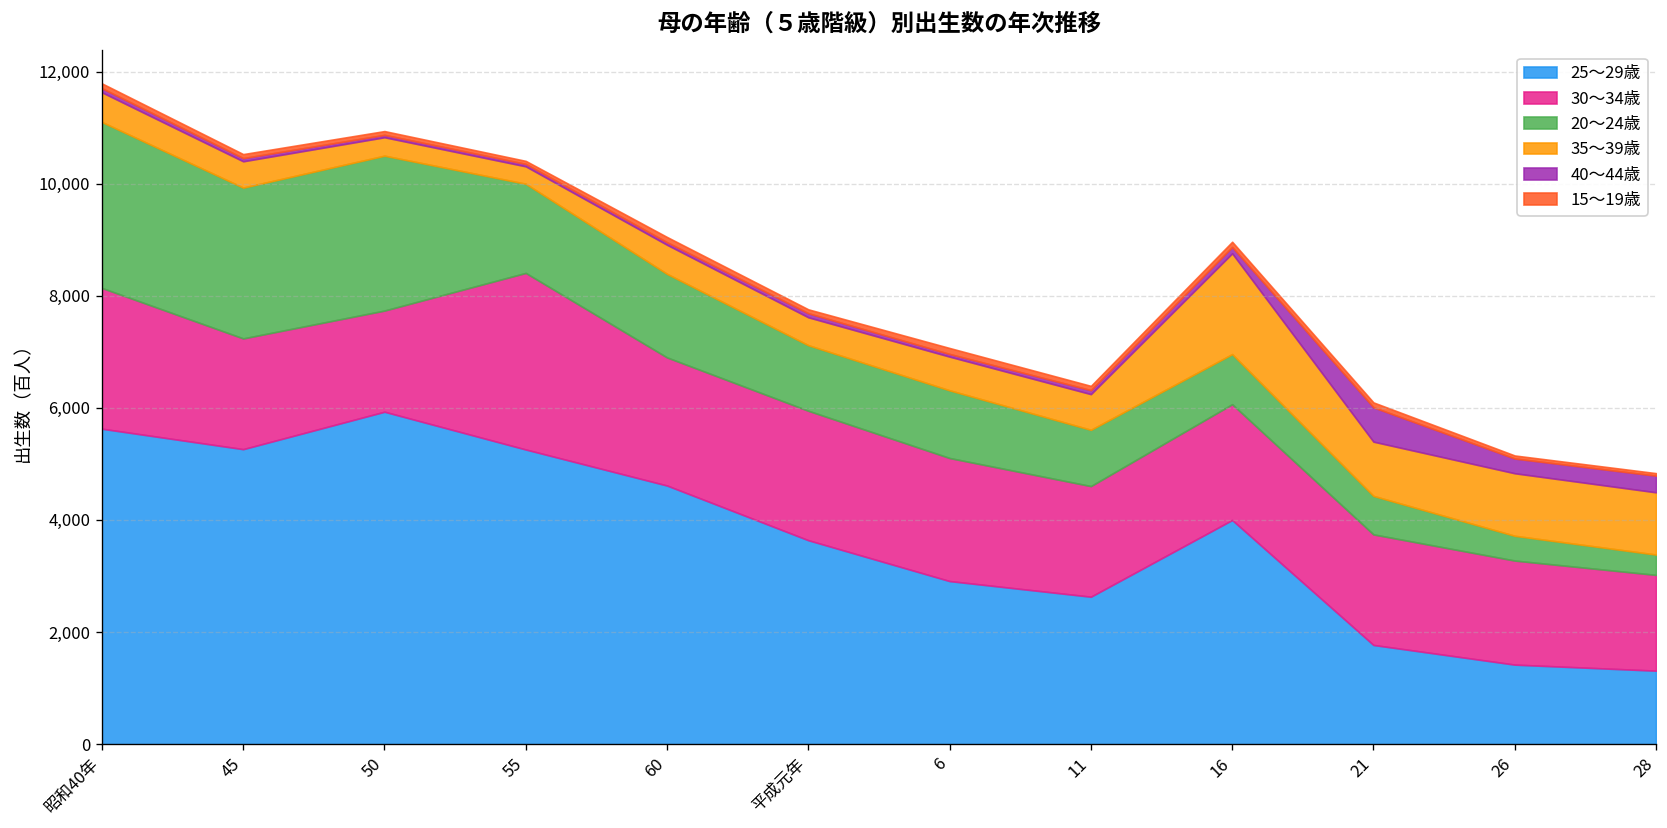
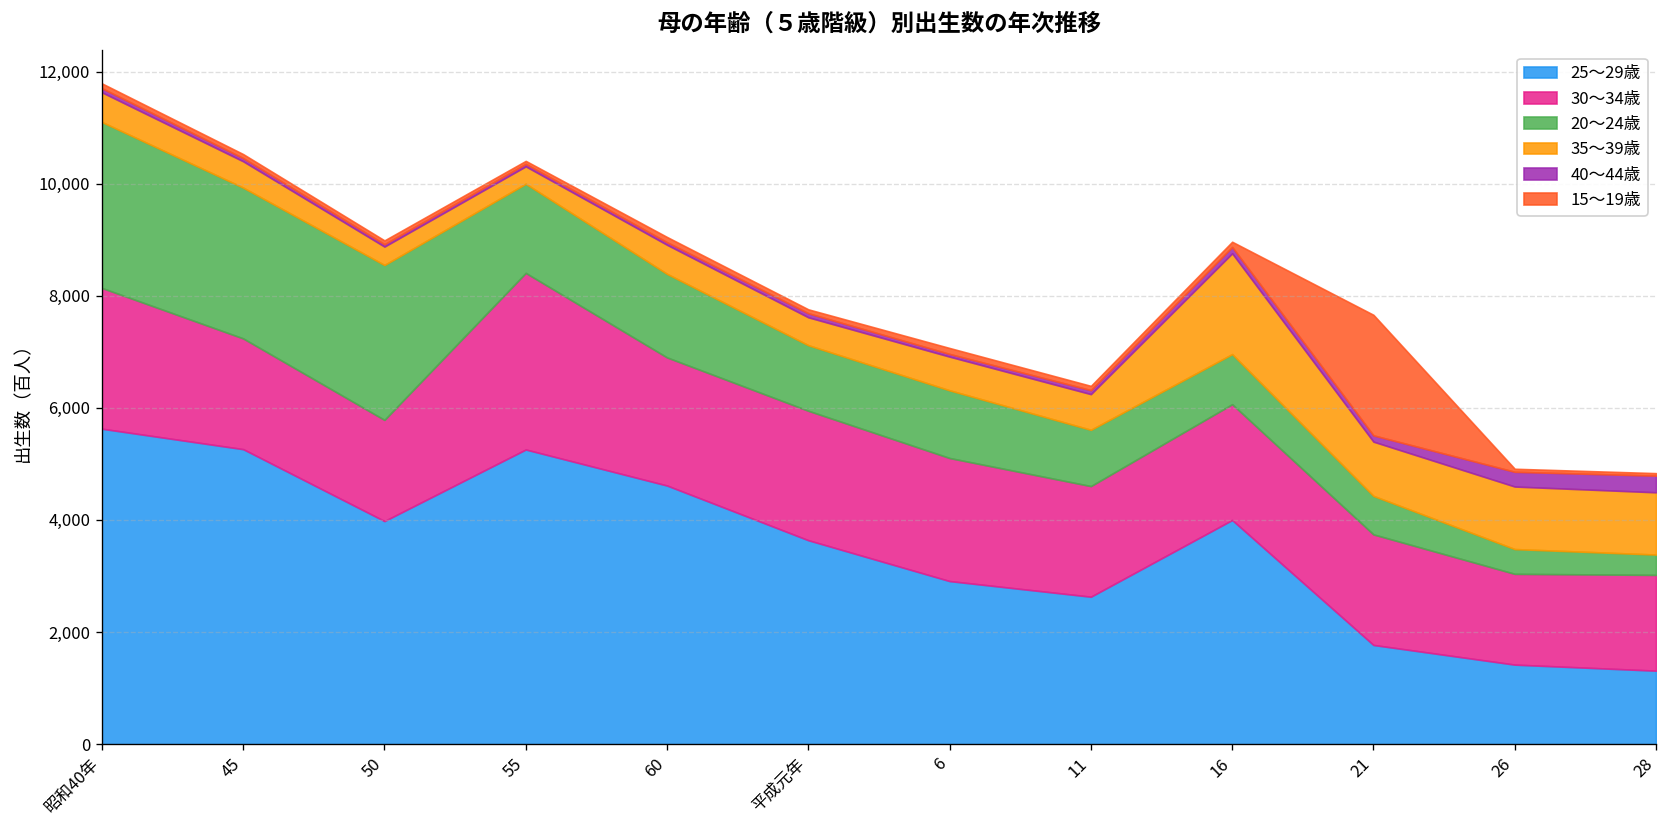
25～29歳, 50: 5,900 -> 4,000
40～44歳, 21: 600 -> 100
15～19歳, 21: 100 -> 2,200
30～34歳, 26: 1,900 -> 1,600
